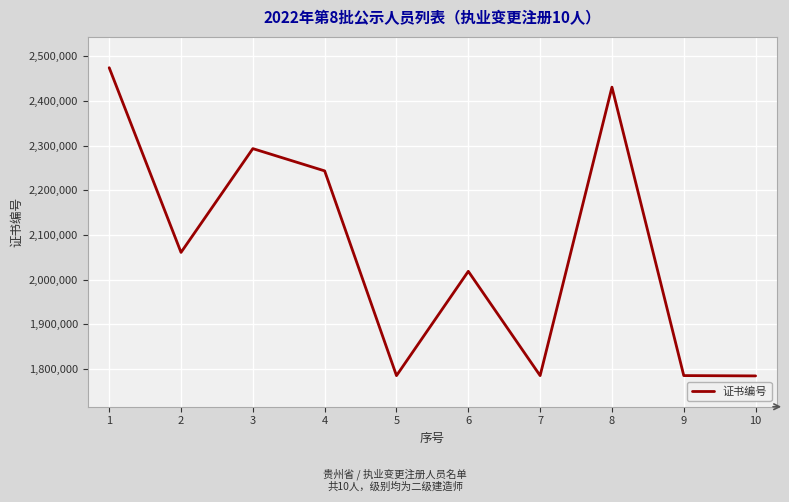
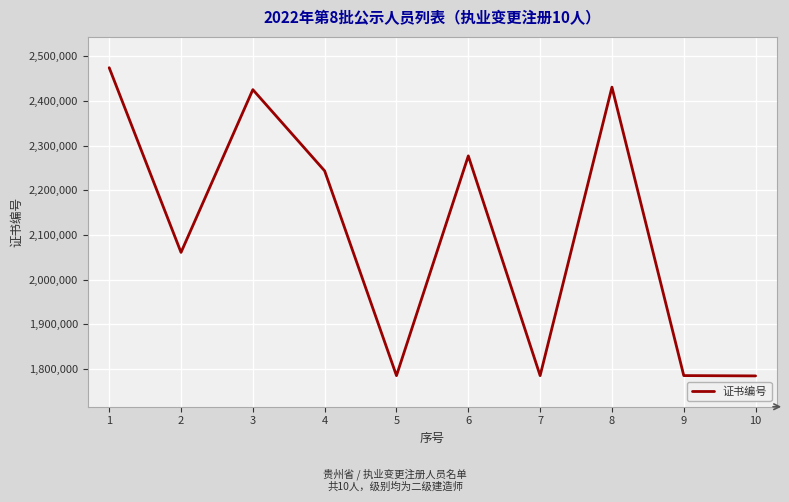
3: 2,290,000 -> 2,430,000
6: 2,020,000 -> 2,280,000
